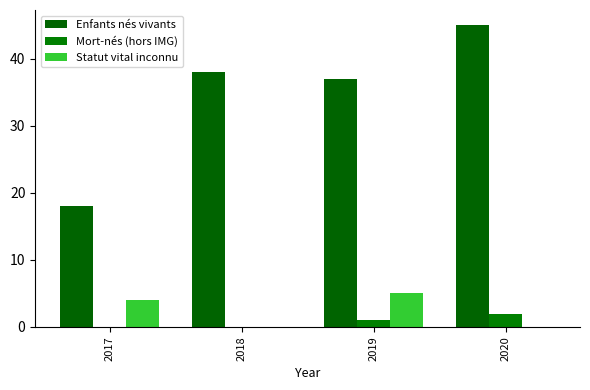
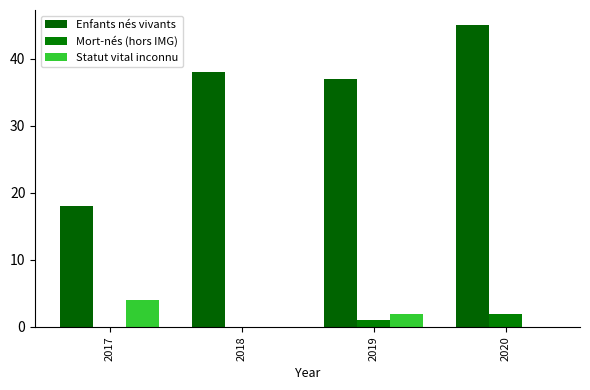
Statut vital inconnu, 2019: 5 -> 2
